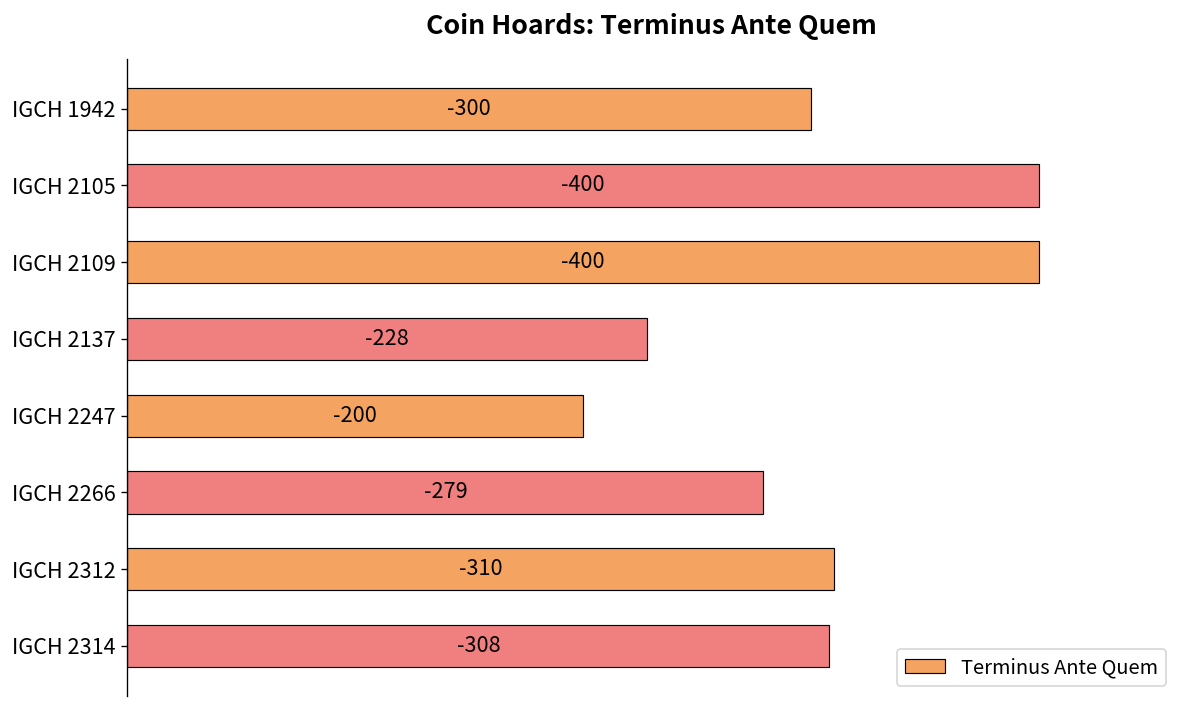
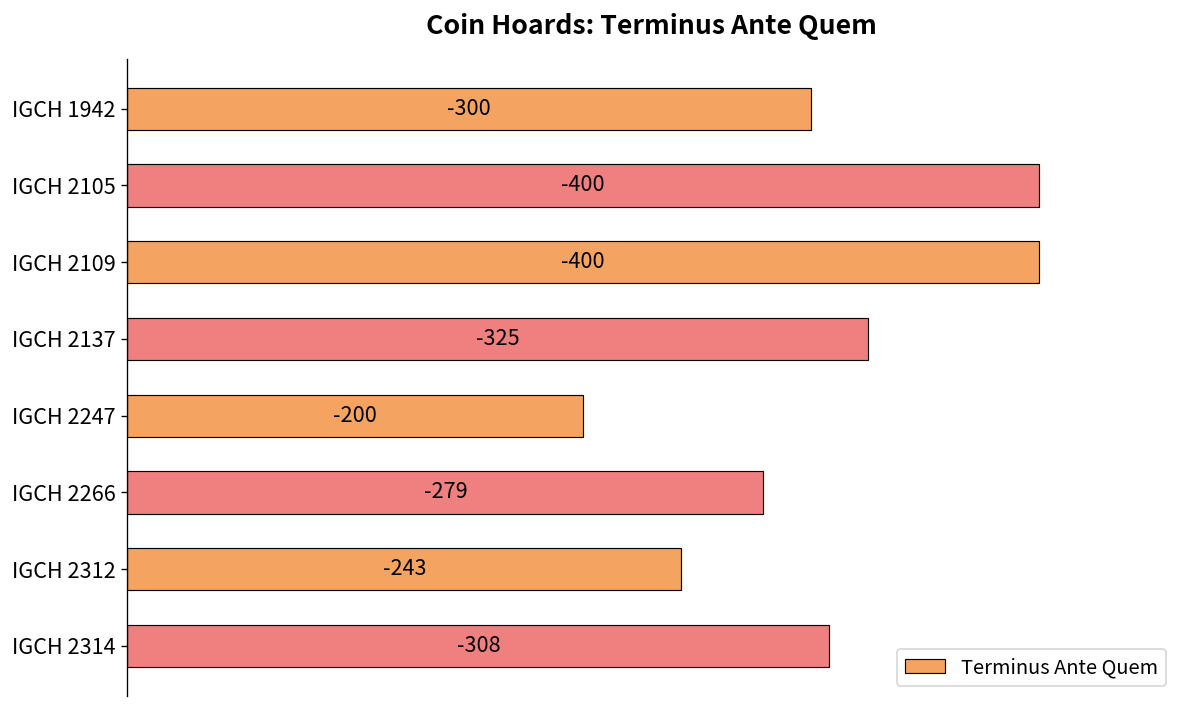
IGCH 2137: -228 -> -325
IGCH 2312: -310 -> -243
